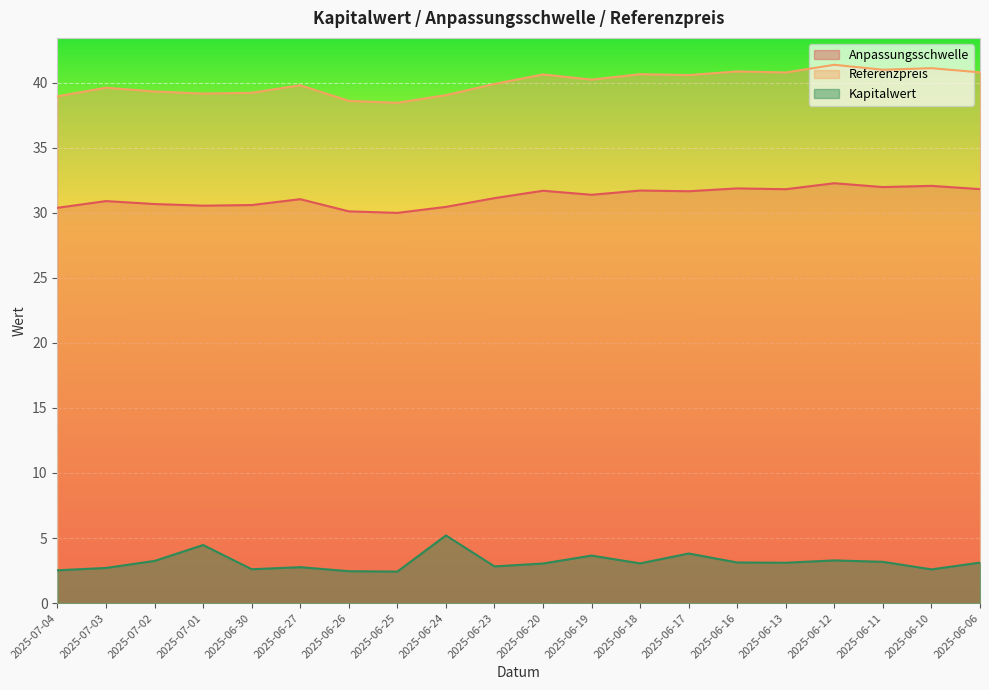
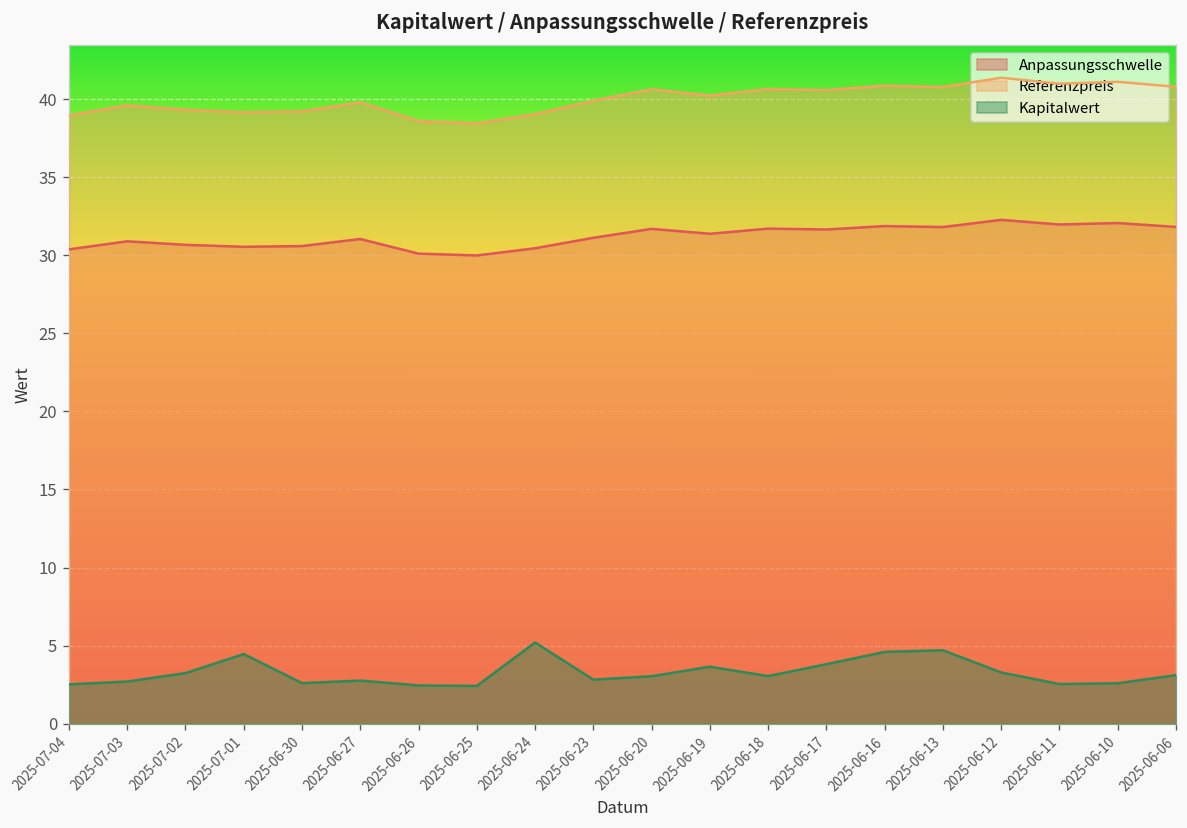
Kapitalwert, 2025-06-16: 3.1 -> 4.6
Kapitalwert, 2025-06-13: 3.1 -> 4.7
Kapitalwert, 2025-06-11: 3.2 -> 2.5
